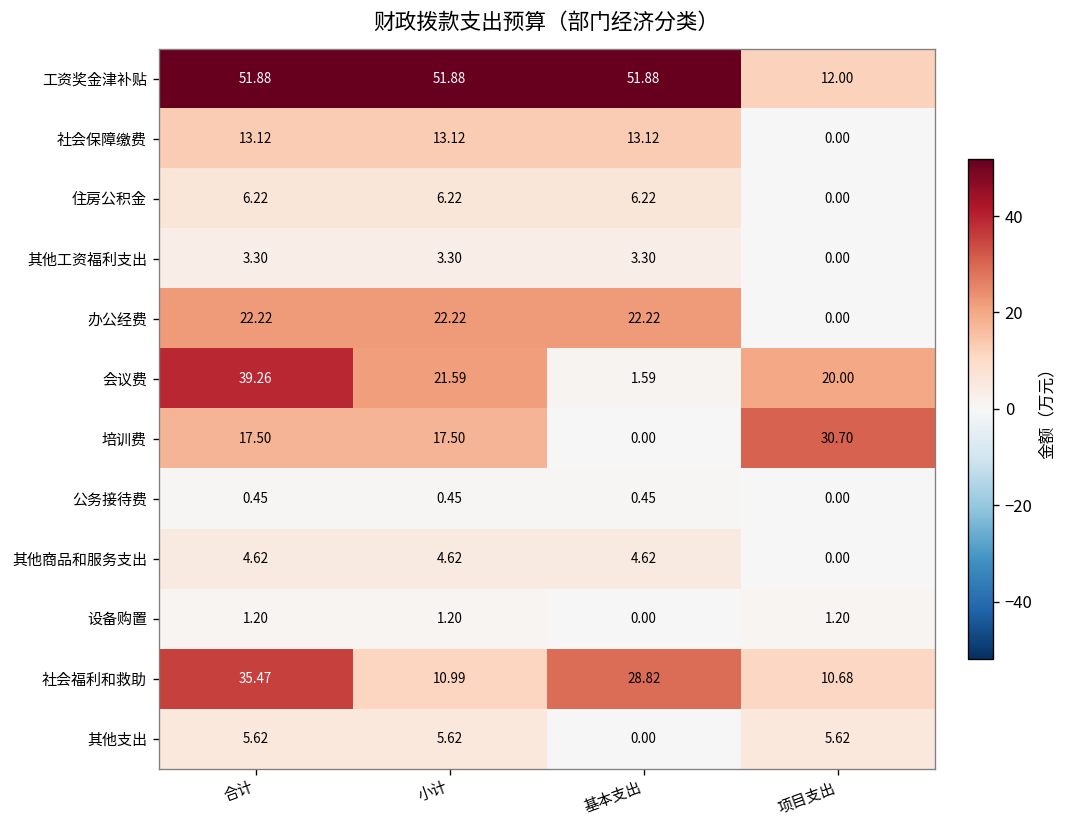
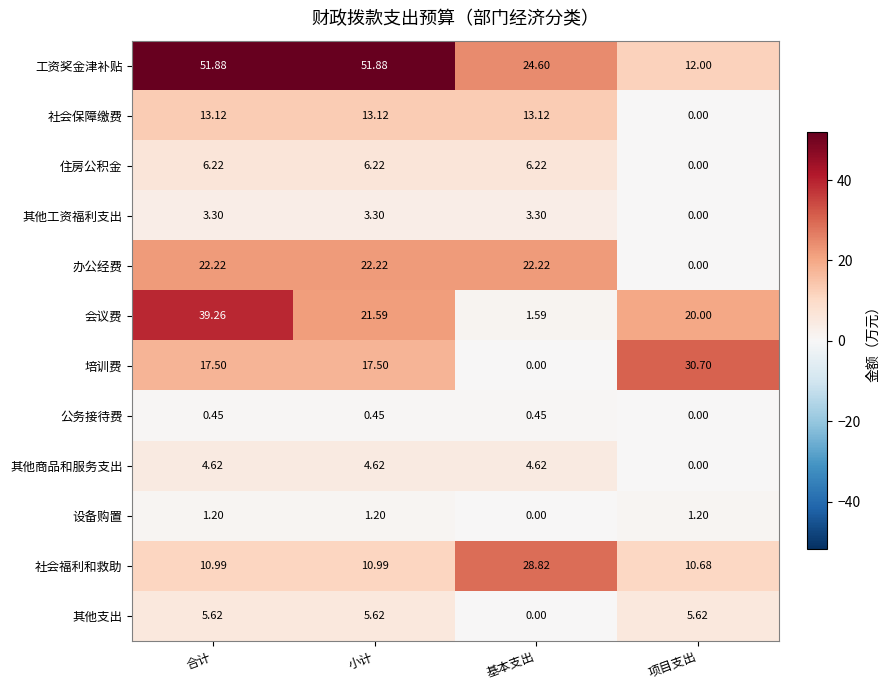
工资奖金津补贴, 基本支出: 51.88 -> 24.60
社会福利和救助, 合计: 35.47 -> 10.99
